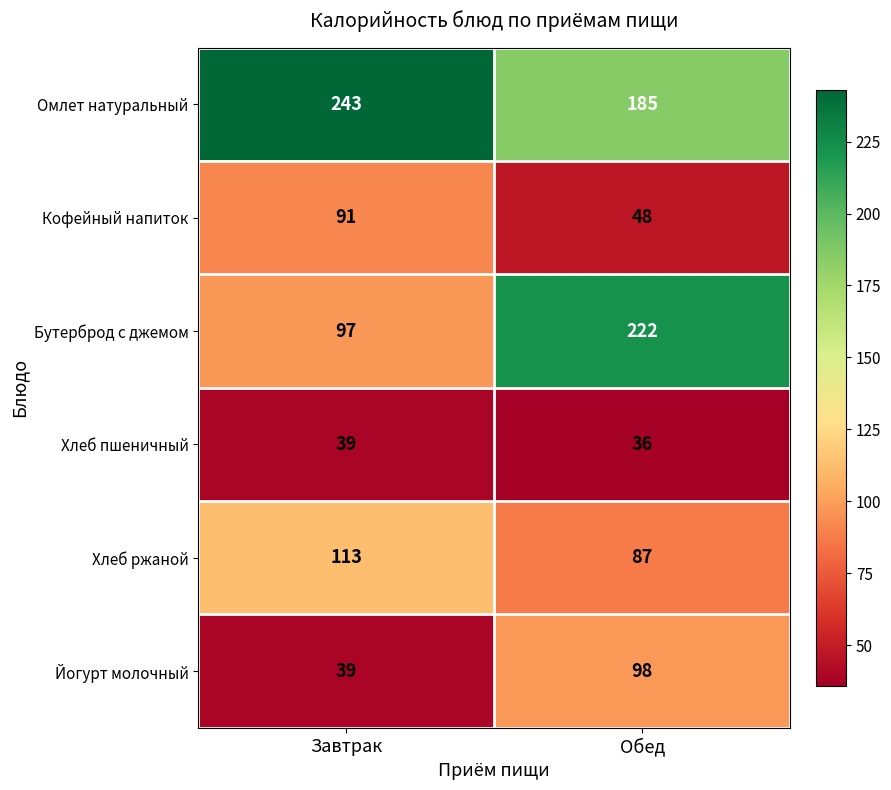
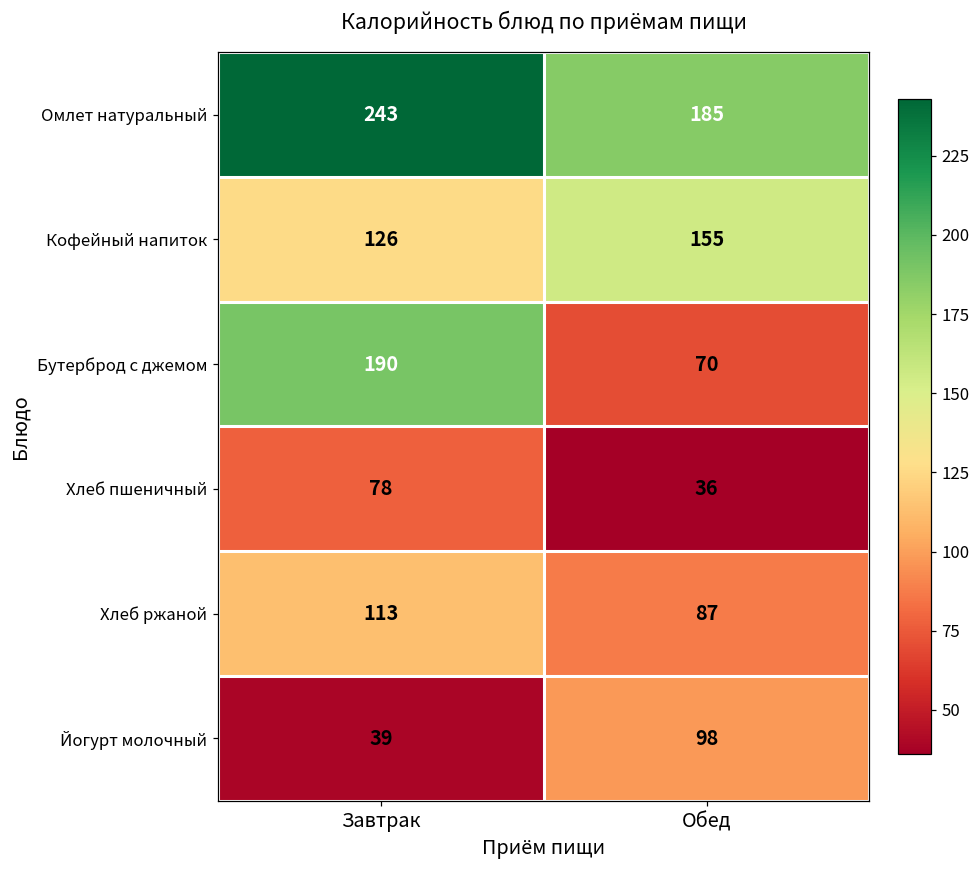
Кофейный напиток, Завтрак: 91 -> 126
Кофейный напиток, Обед: 48 -> 155
Бутерброд с джемом, Завтрак: 97 -> 190
Бутерброд с джемом, Обед: 222 -> 70
Хлеб пшеничный, Завтрак: 39 -> 78
